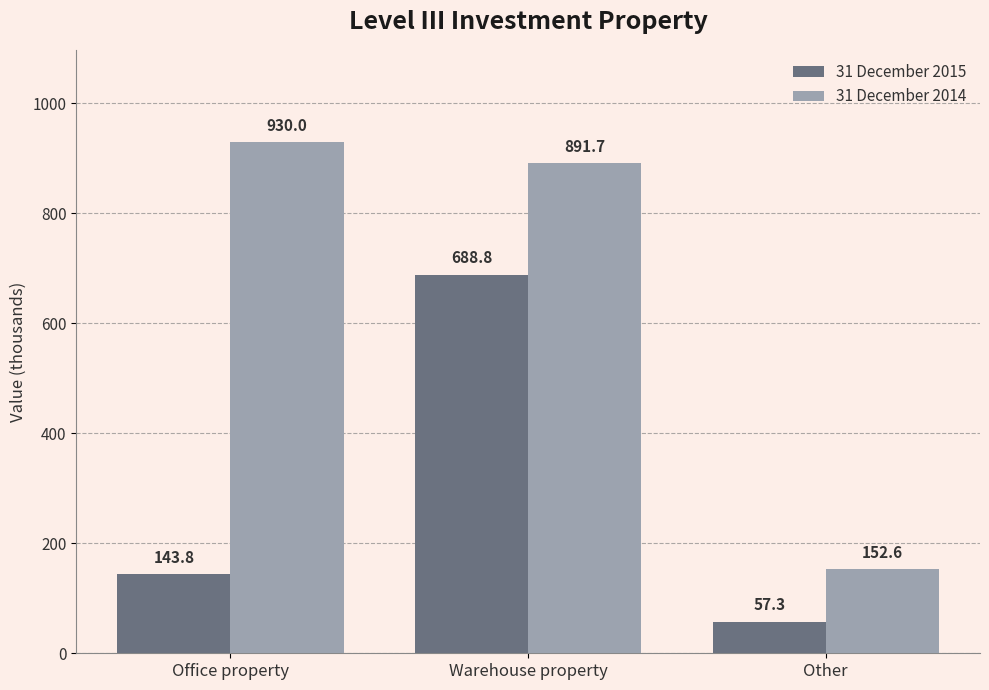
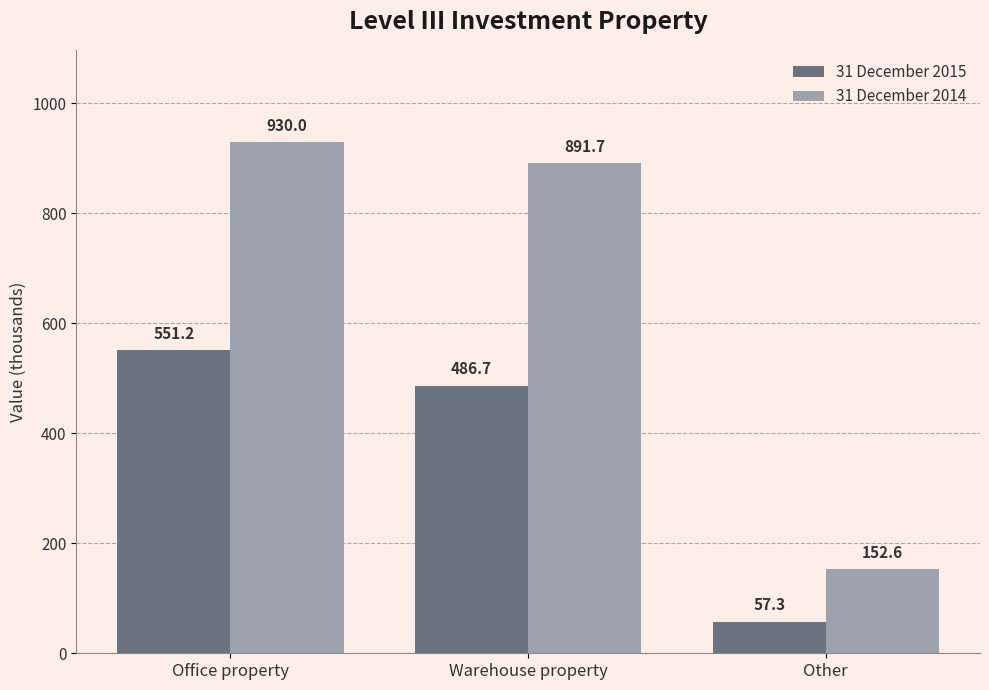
31 December 2015, Office property: 143.8 -> 551.2
31 December 2015, Warehouse property: 688.8 -> 486.7
